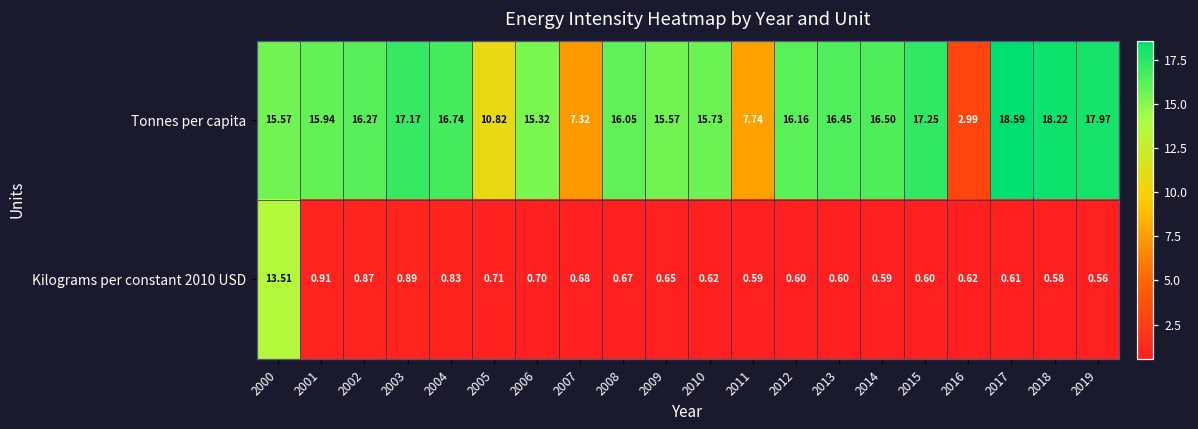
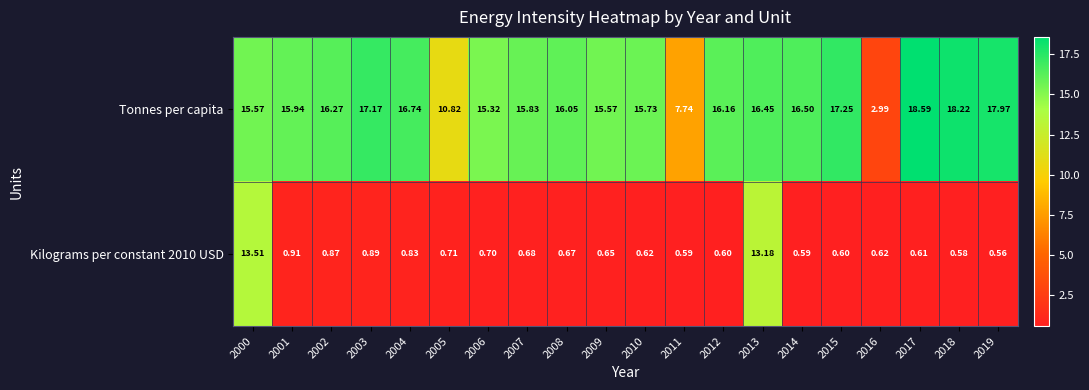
Tonnes per capita, 2007: 7.32 -> 15.83
Kilograms per constant 2010 USD, 2013: 0.60 -> 13.18
